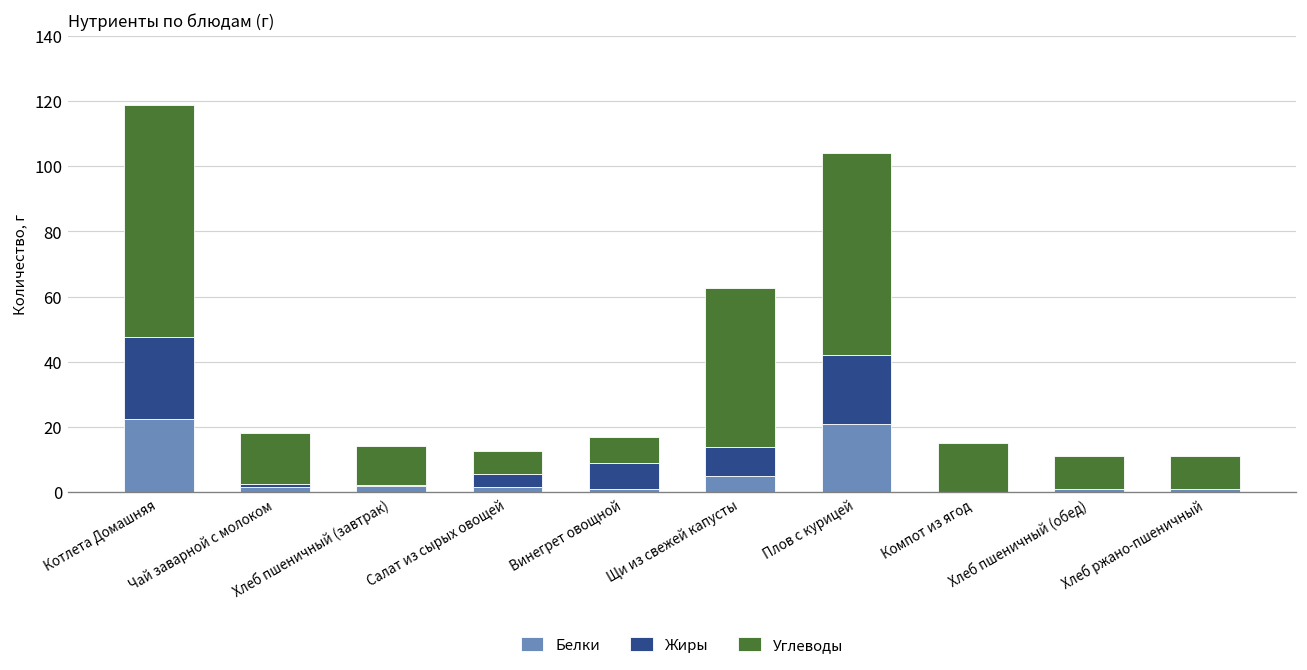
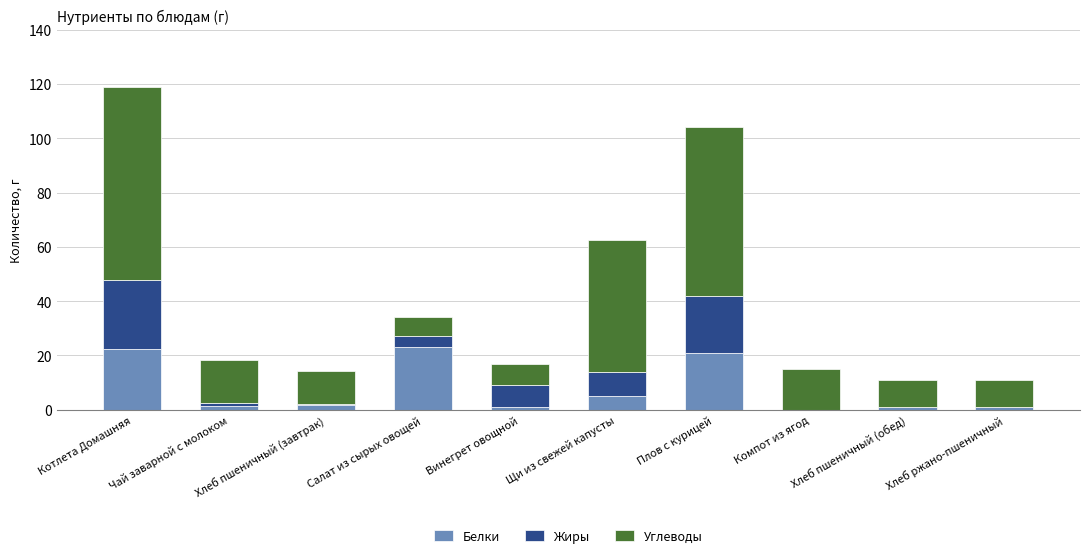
Белки, Салат из сырых овощей: 1 -> 23
